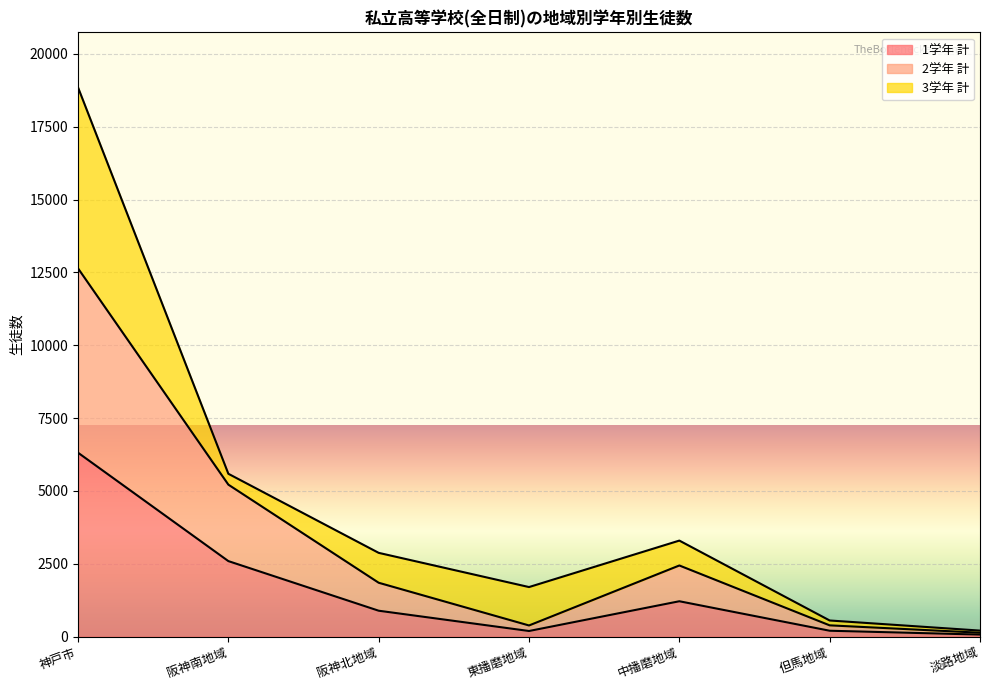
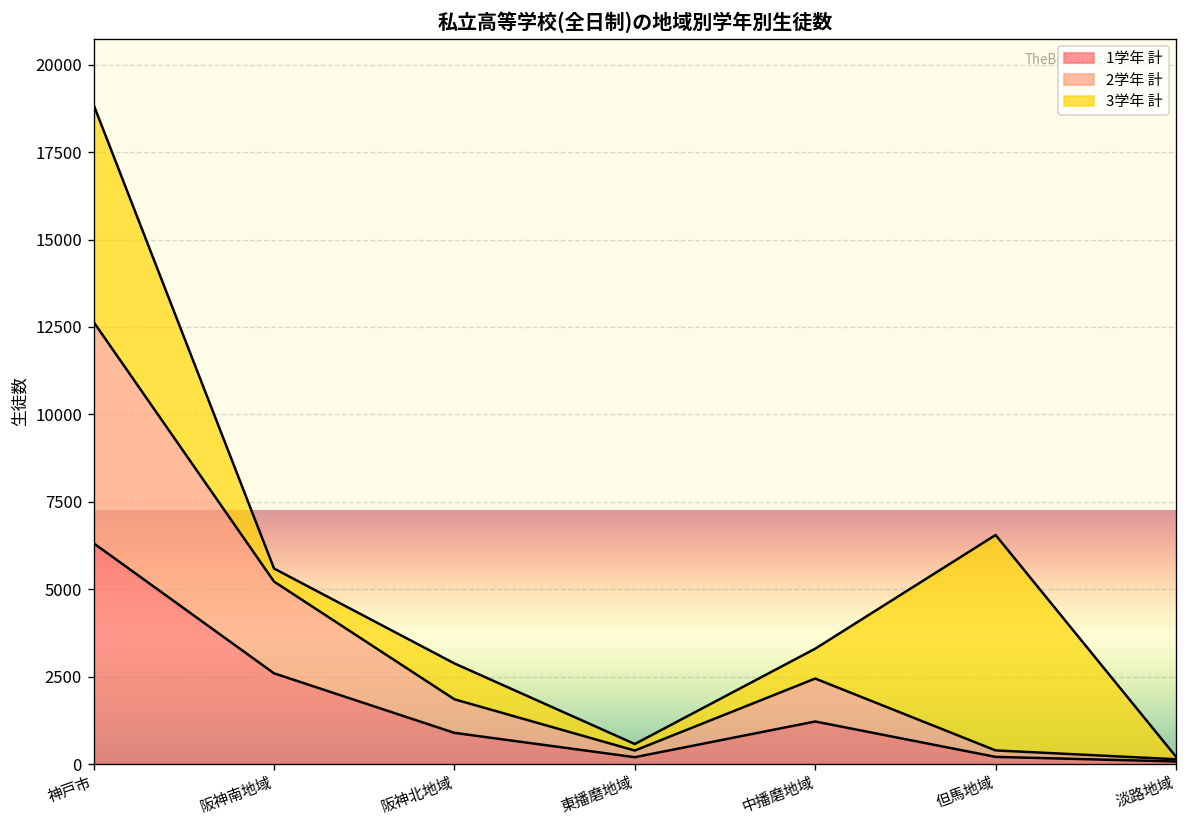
3学年 計, 東播磨地域: 1300 -> 200
3学年 計, 但馬地域: 200 -> 6200
